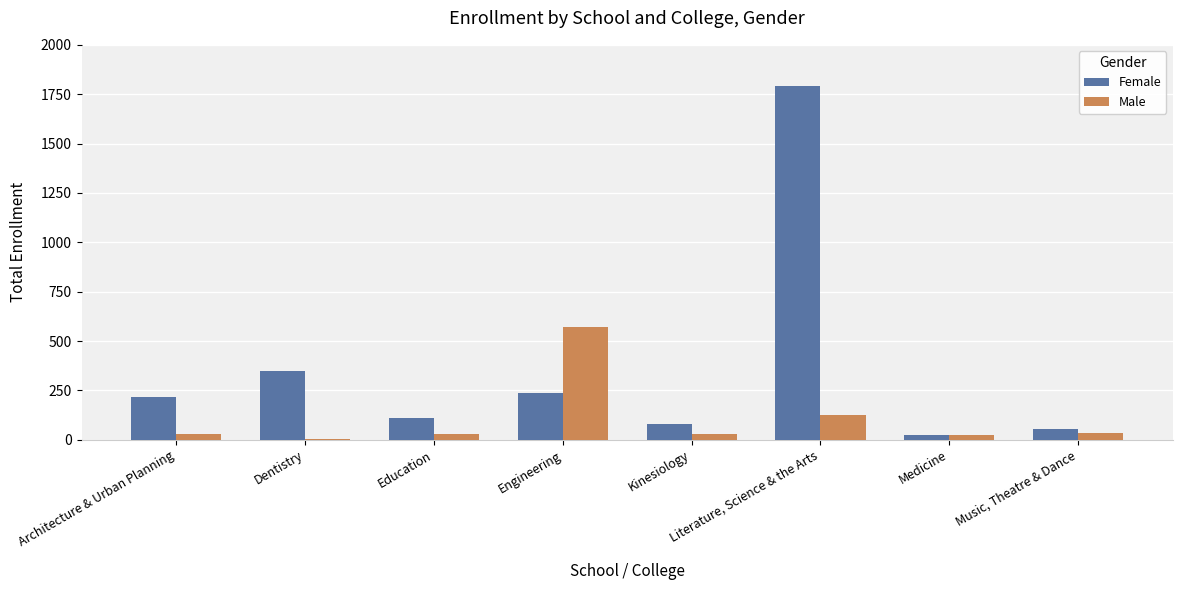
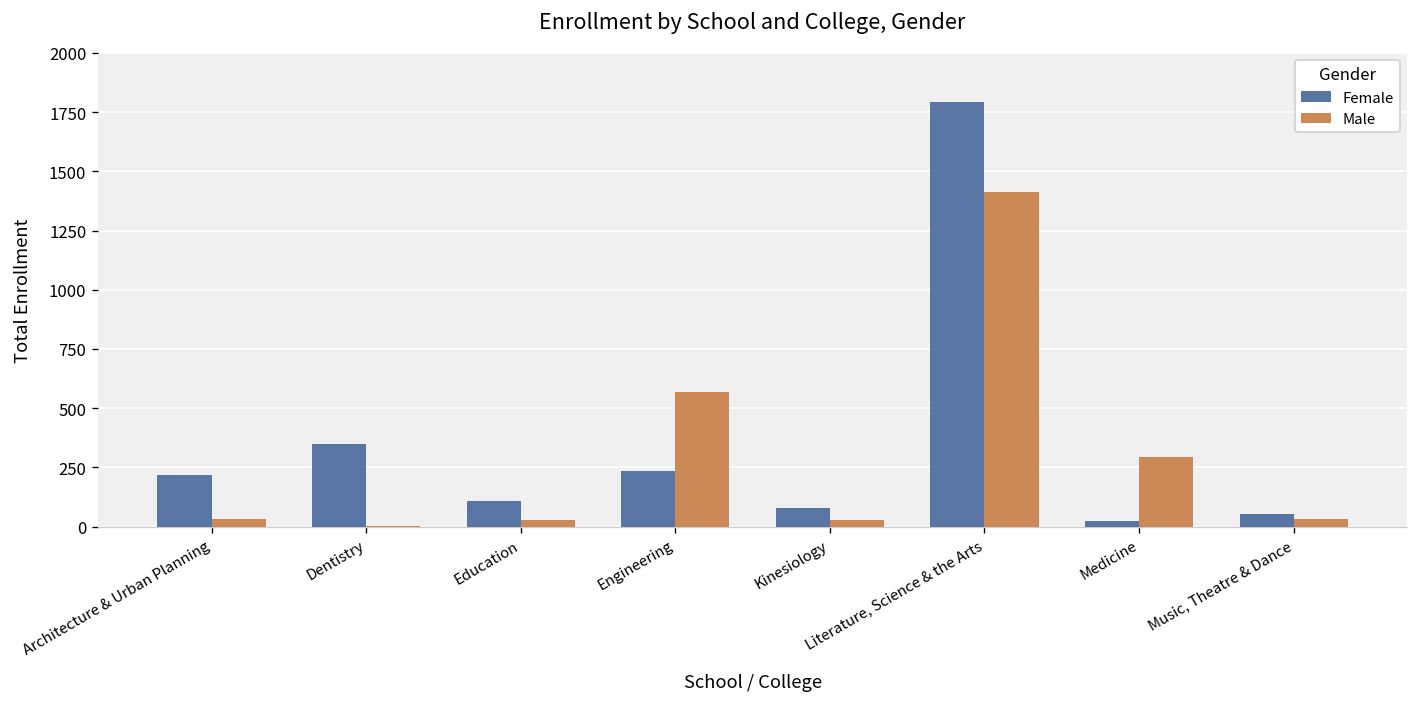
Male, Literature, Science & the Arts: 130 -> 1410
Male, Medicine: 30 -> 290
